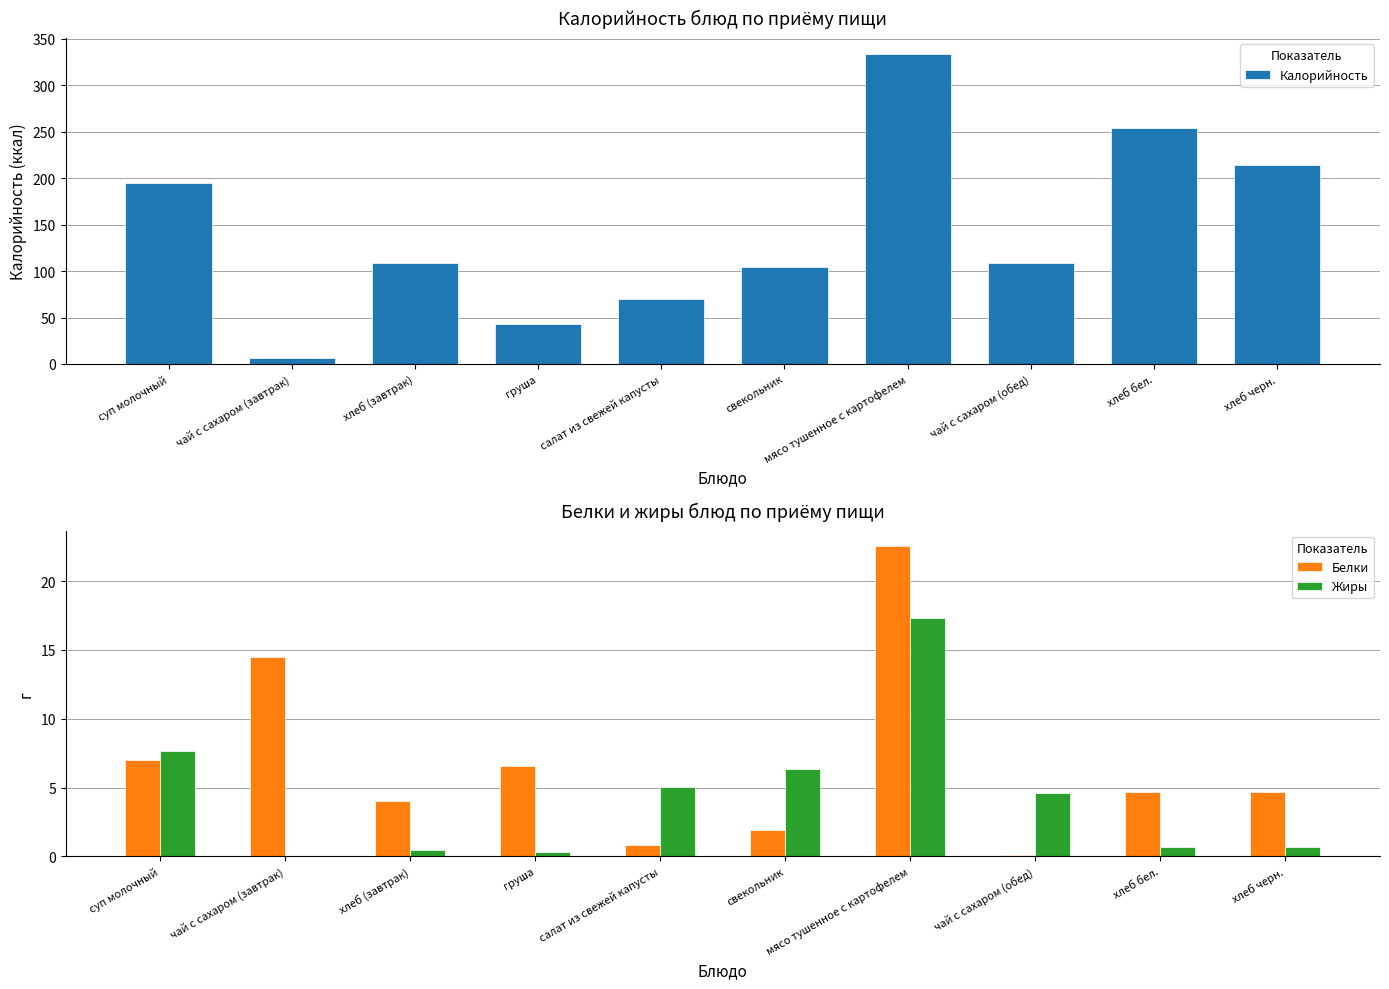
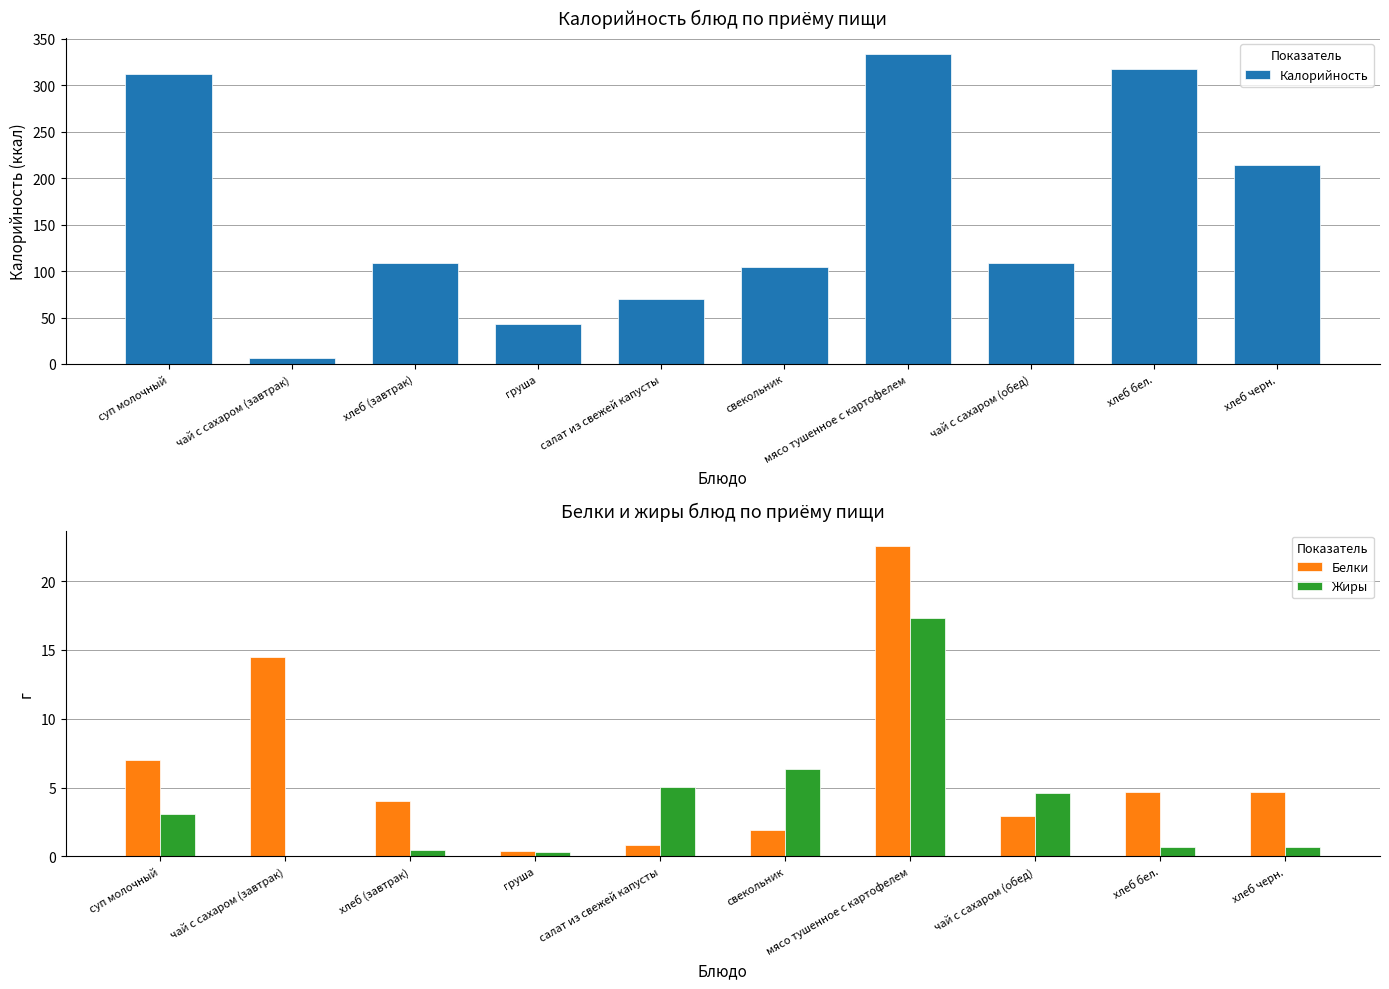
Калорийность блюд по приёму пищи, суп молочный: 200 -> 310
Калорийность блюд по приёму пищи, хлеб бел.: 250 -> 320
Белки и жиры блюд по приёму пищи, Жиры, суп молочный: 7.7 -> 3.1
Белки и жиры блюд по приёму пищи, Белки, груша: 6.6 -> 0.4
Белки и жиры блюд по приёму пищи, Белки, чай с сахаром (обед): 0.1 -> 3.0
